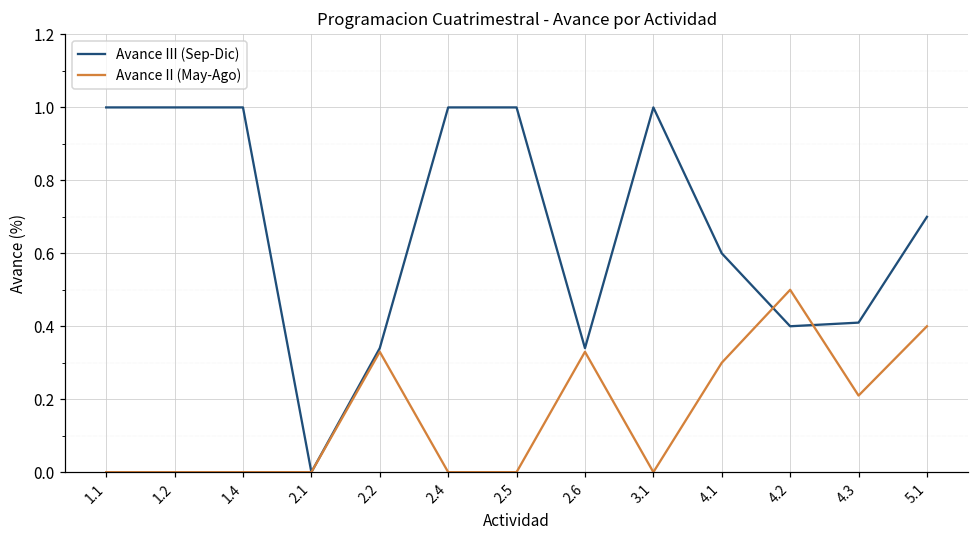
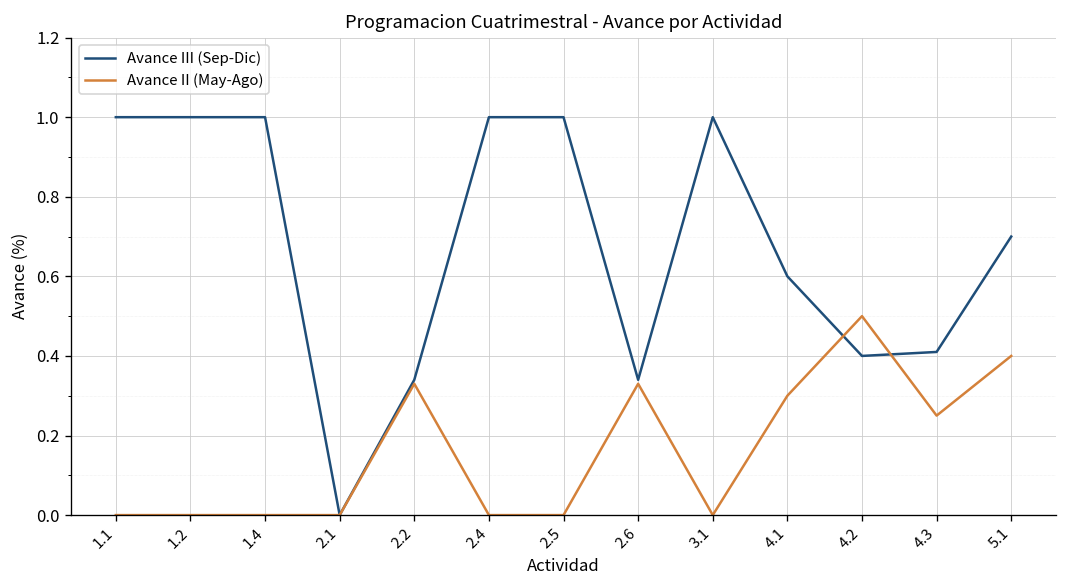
Avance II (May-Ago), 4.3: 0.21 -> 0.25
